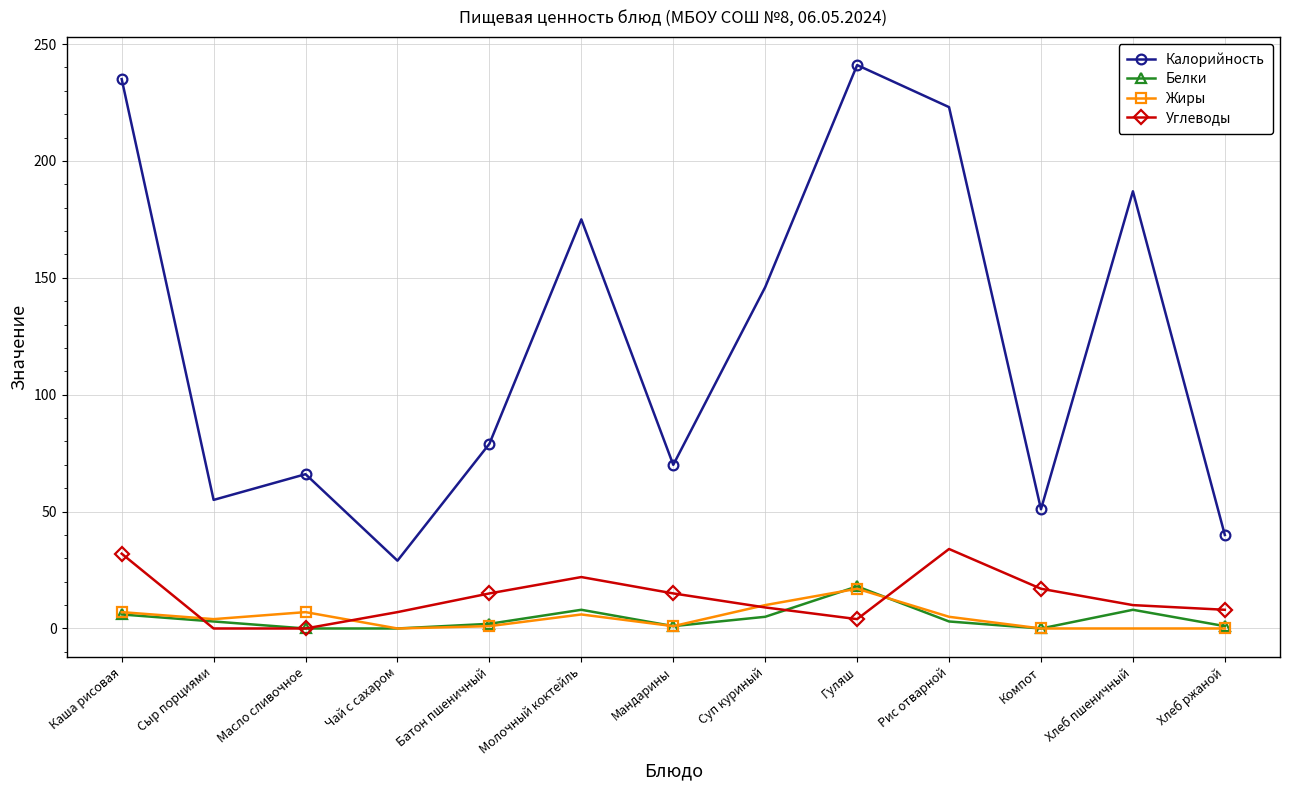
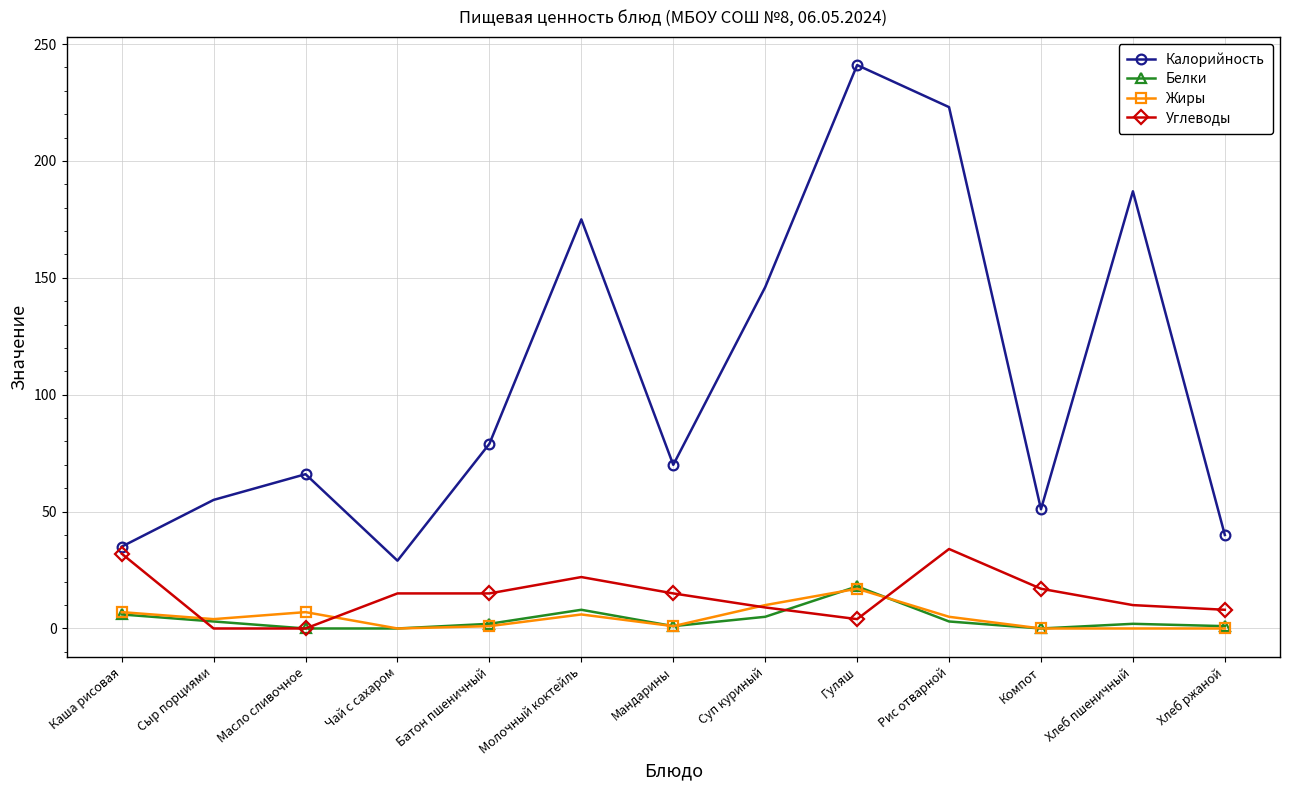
Калорийность, Каша рисовая: 235 -> 35
Углеводы, Чай с сахаром: 7 -> 15
Белки, Хлеб пшеничный: 8 -> 2
